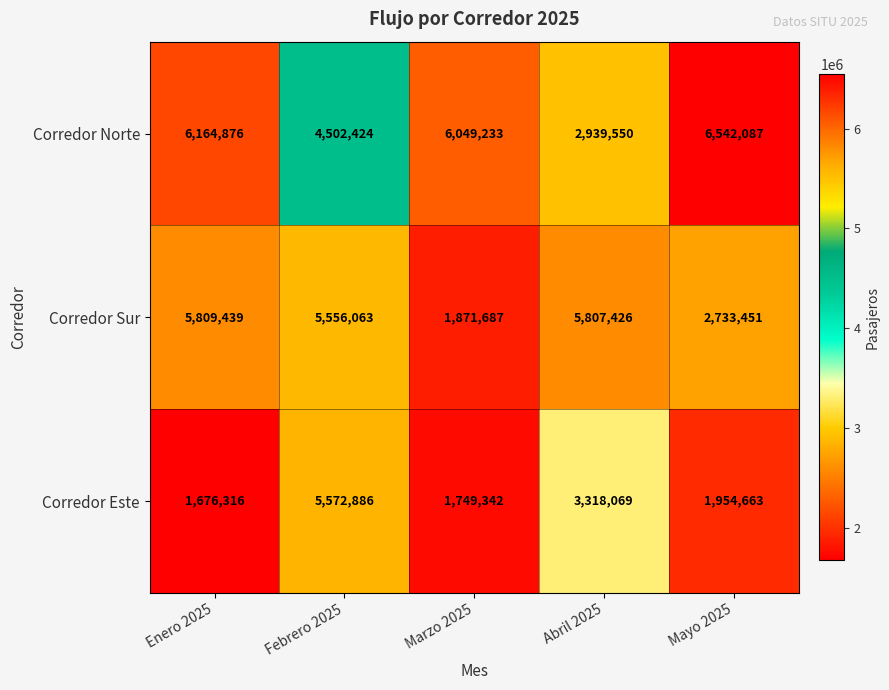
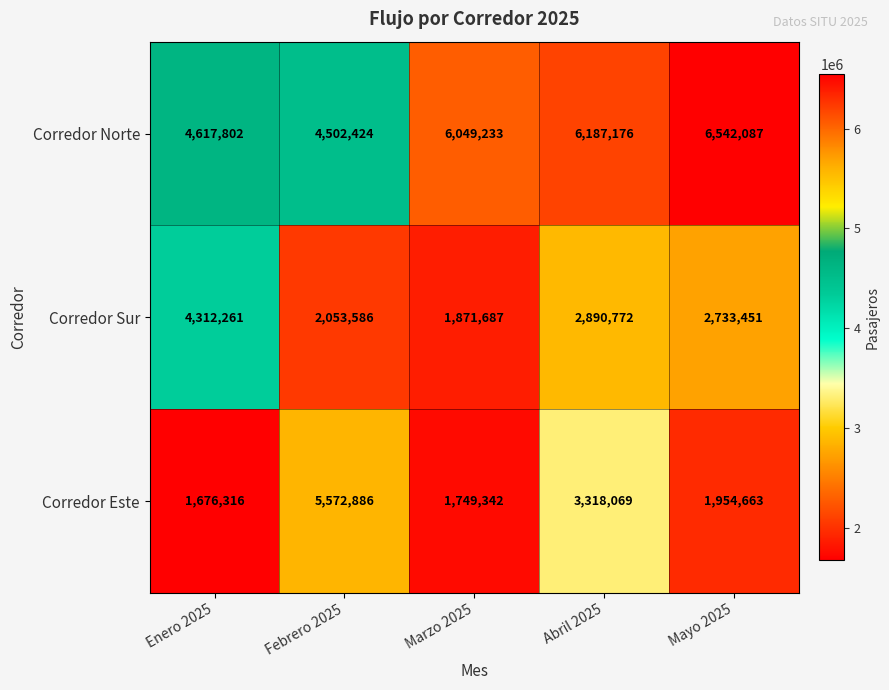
Corredor Norte, Enero 2025: 6,164,876 -> 4,617,802
Corredor Norte, Abril 2025: 2,939,550 -> 6,187,176
Corredor Sur, Enero 2025: 5,809,439 -> 4,312,261
Corredor Sur, Febrero 2025: 5,556,063 -> 2,053,586
Corredor Sur, Abril 2025: 5,807,426 -> 2,890,772
